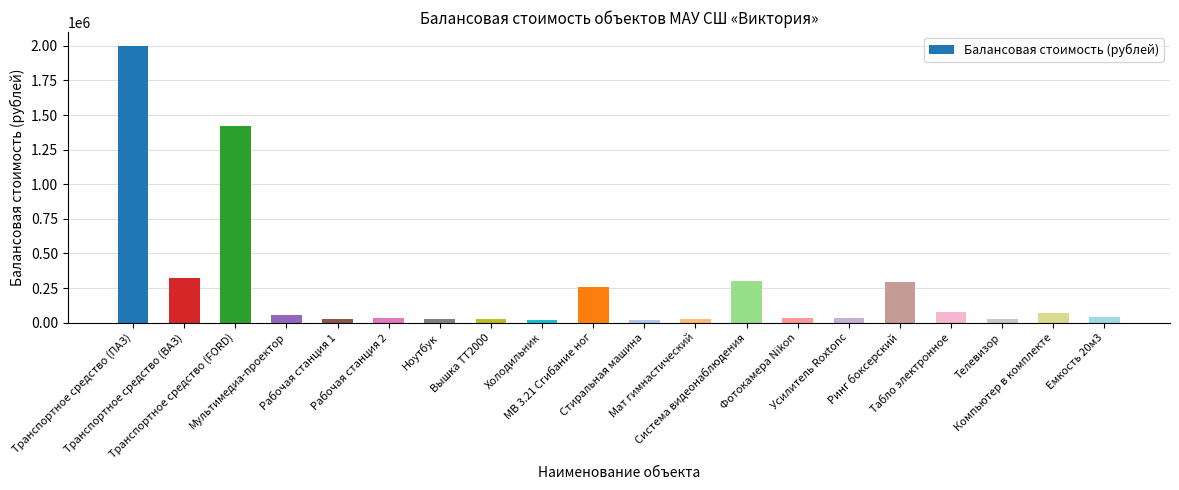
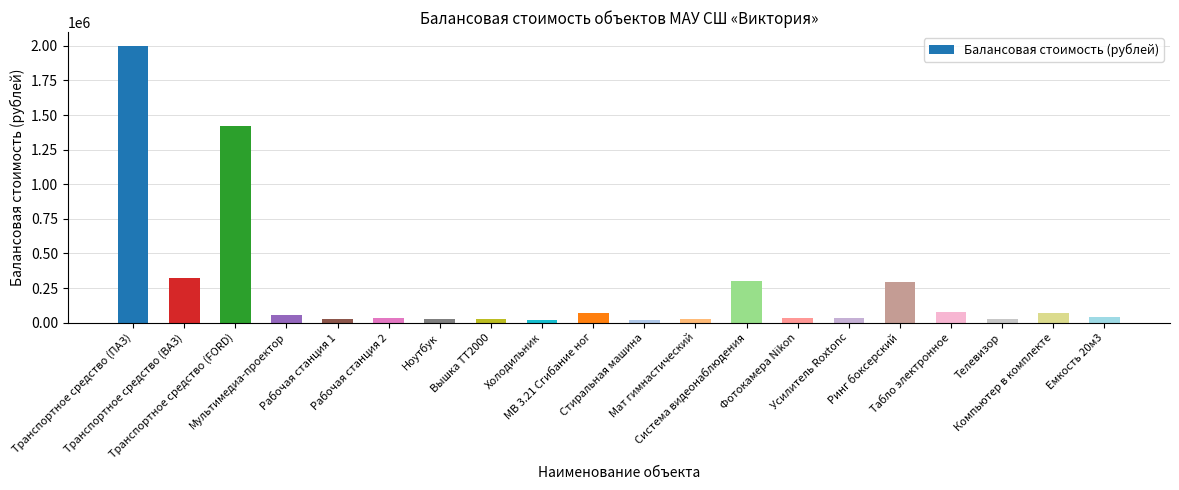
МВ 3.21 Сгибание ног: 250000 -> 70000
